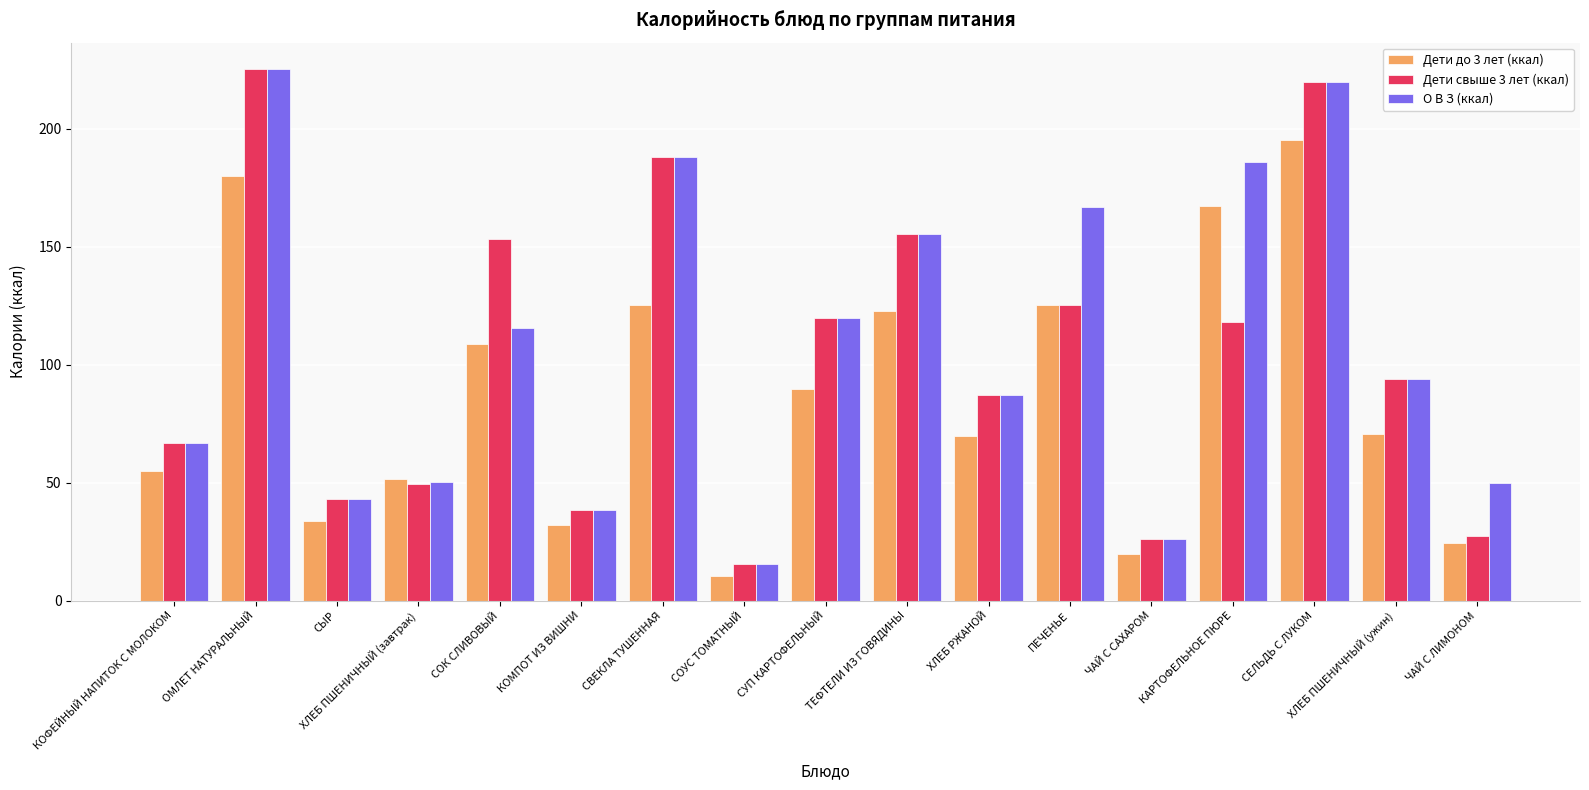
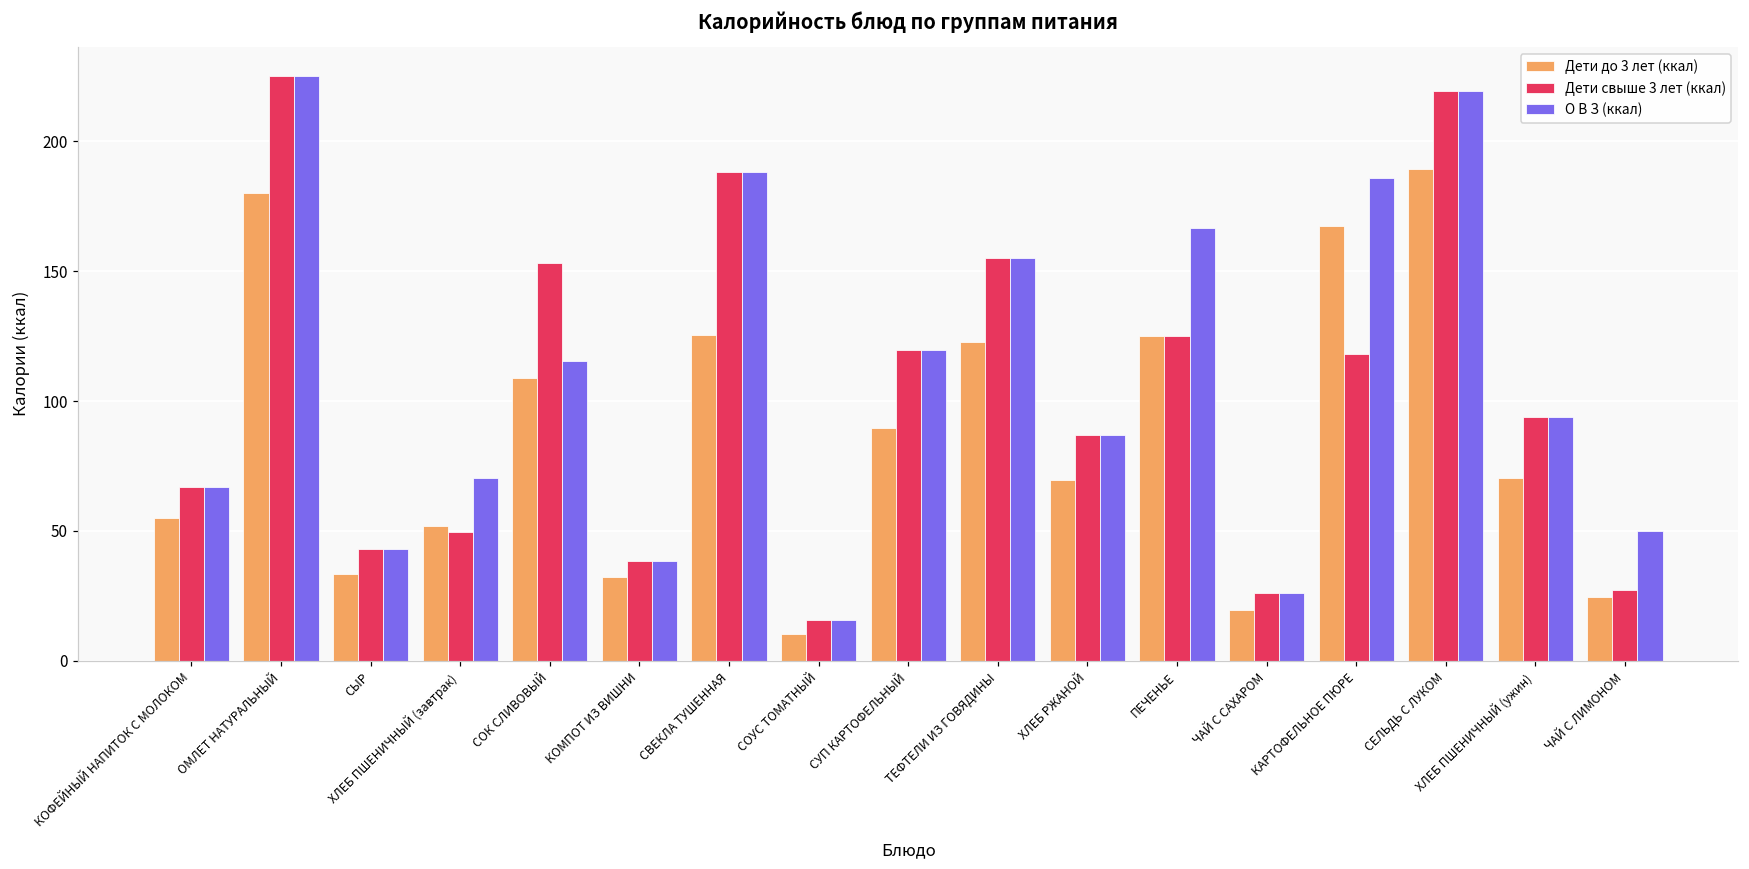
О В З (ккал), ХЛЕБ ПШЕНИЧНЫЙ (завтрак): 50 -> 71
Дети до 3 лет (ккал), СЕЛЬДЬ С ЛУКОМ: 195 -> 189
